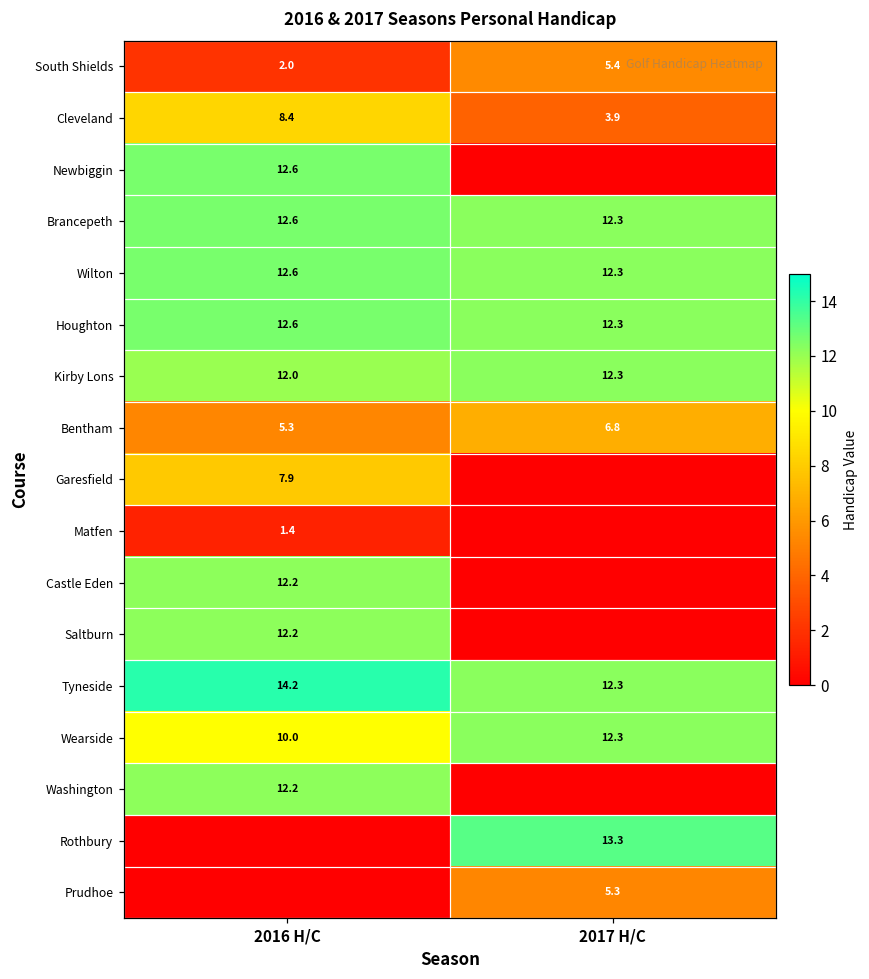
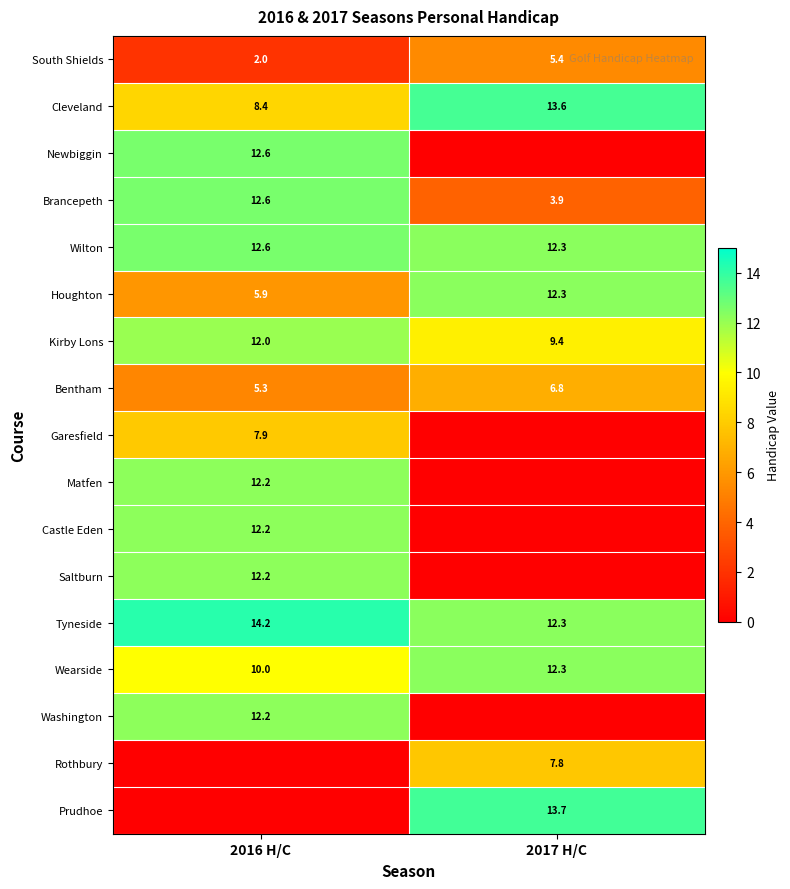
Cleveland, 2017 H/C: 3.9 -> 13.6
Brancepeth, 2017 H/C: 12.3 -> 3.9
Houghton, 2016 H/C: 12.6 -> 5.9
Kirby Lons, 2017 H/C: 12.3 -> 9.4
Matfen, 2016 H/C: 1.4 -> 12.2
Rothbury, 2017 H/C: 13.3 -> 7.8
Prudhoe, 2017 H/C: 5.3 -> 13.7
